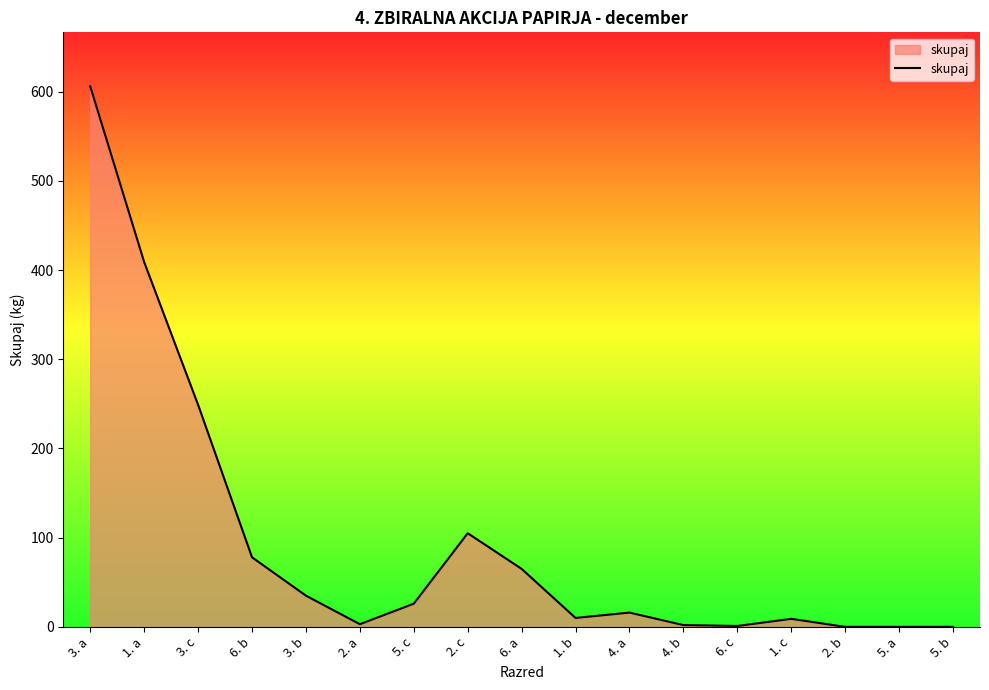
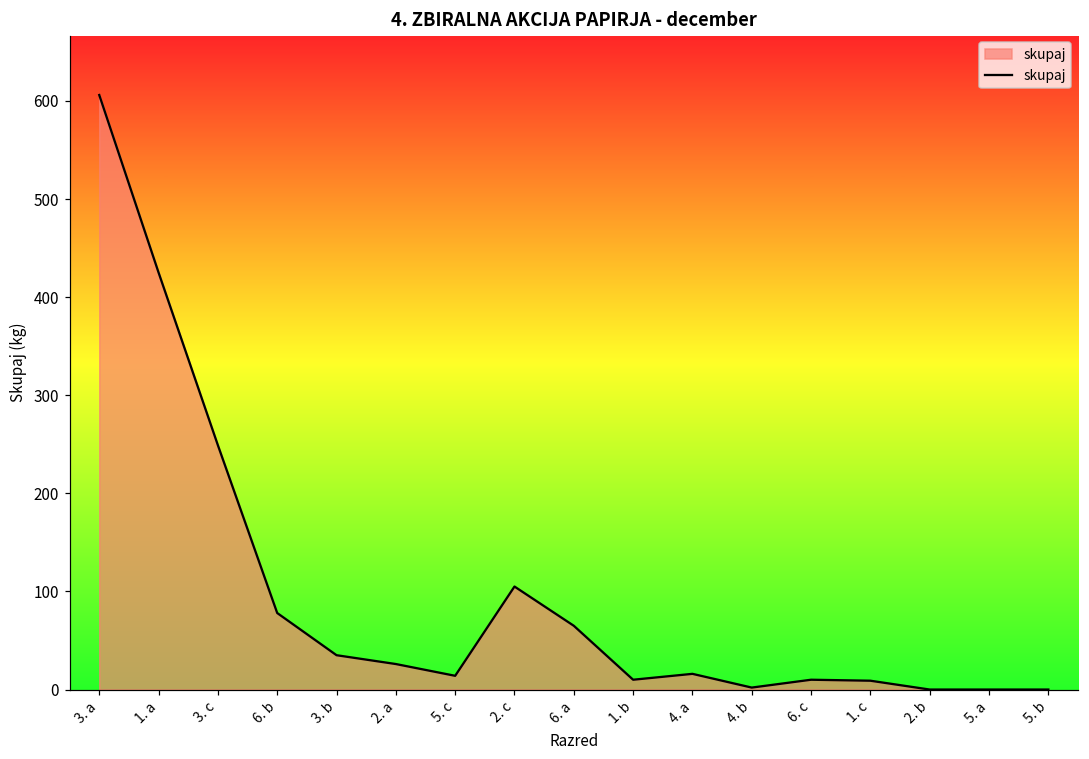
1. a: 410 -> 430
2. a: 0 -> 30
5. c: 30 -> 10
6. c: 0 -> 10
